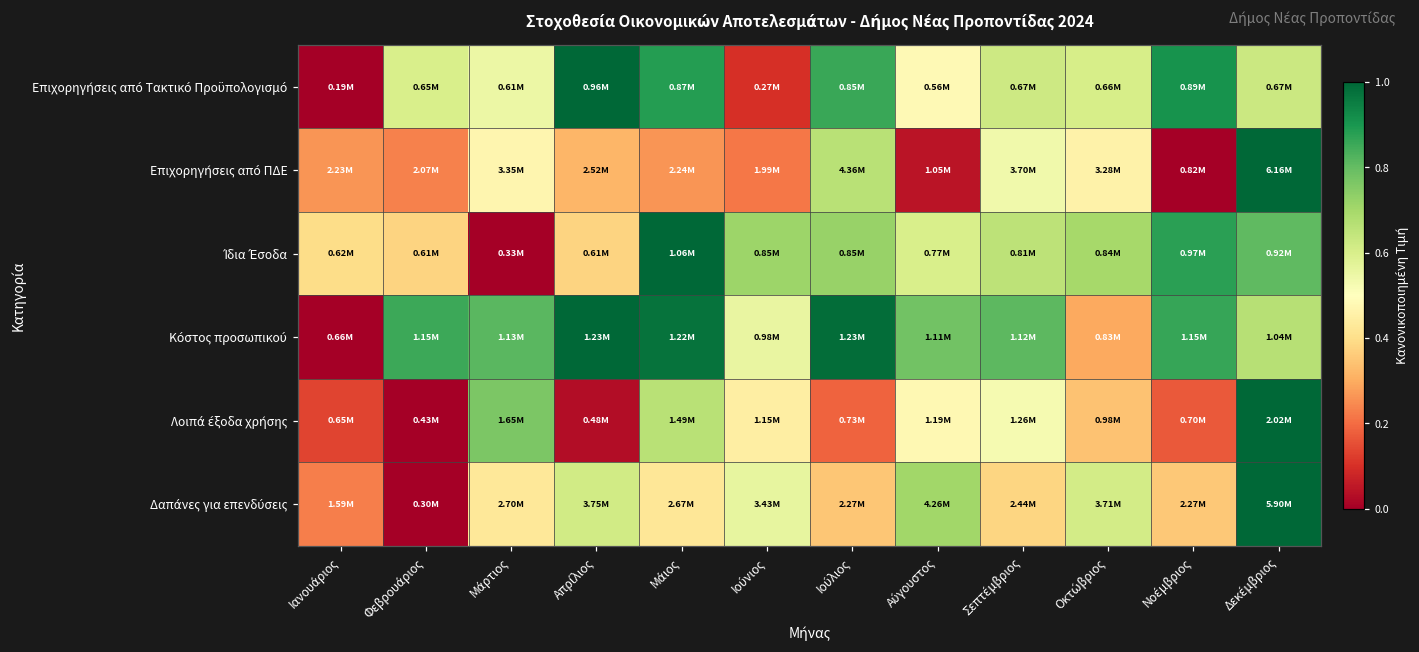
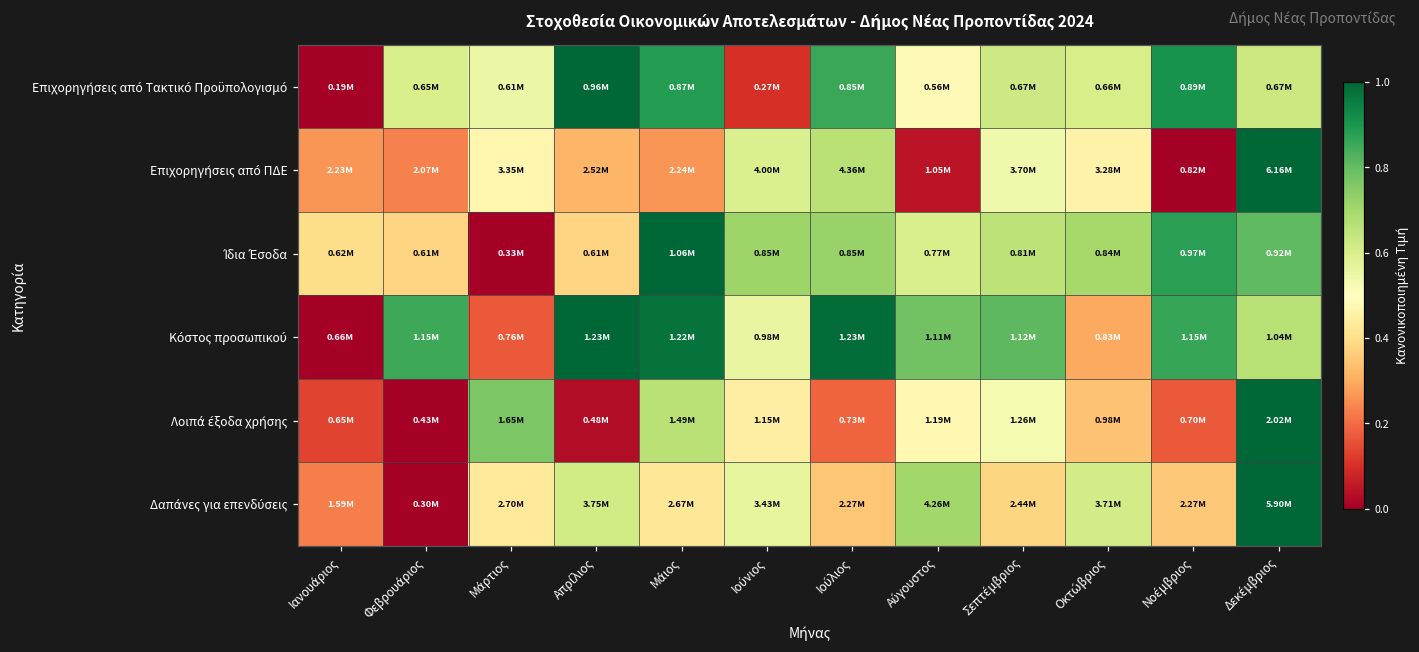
Επιχορηγήσεις από ΠΔΕ, Ιούνιος: 1.99M -> 4.00M
Κόστος προσωπικού, Μάρτιος: 1.13M -> 0.76M
